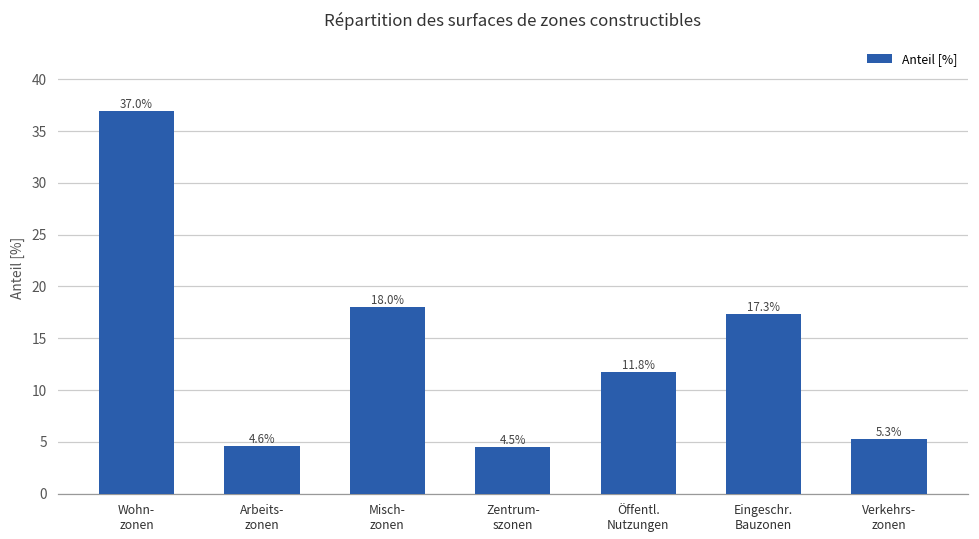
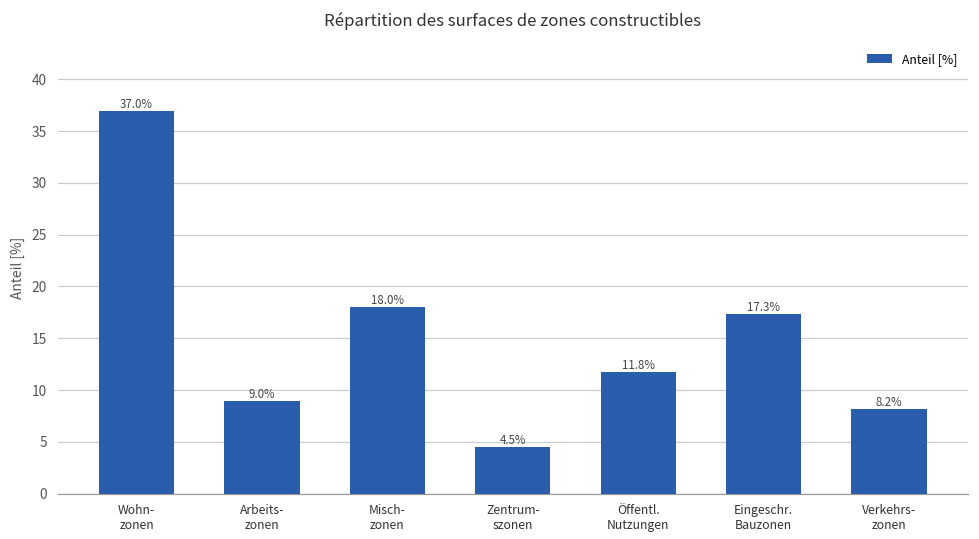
Arbeits- zonen: 4.6% -> 9.0%
Verkehrs- zonen: 5.3% -> 8.2%
